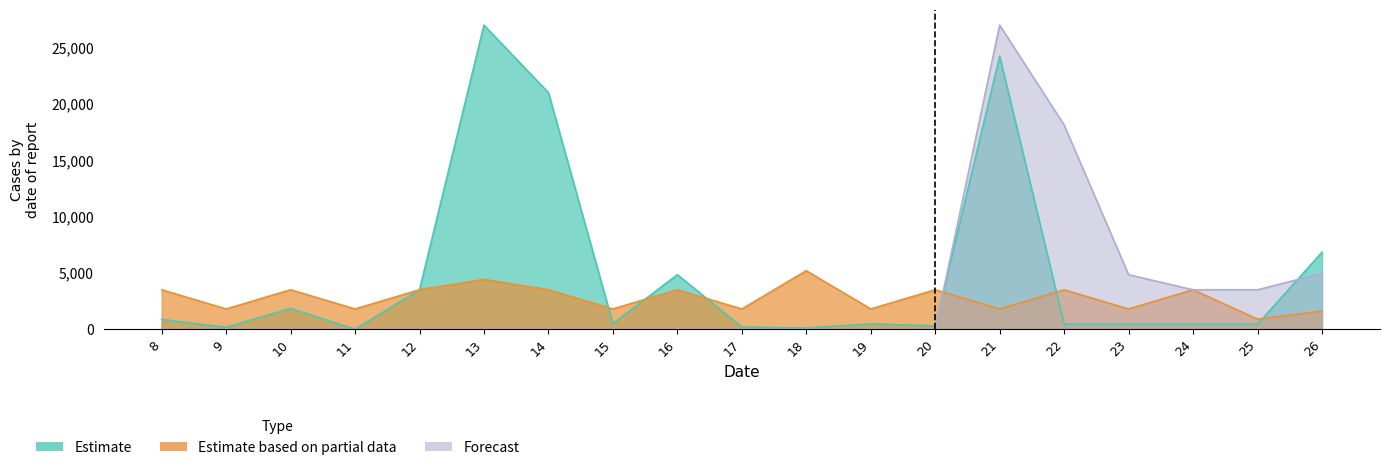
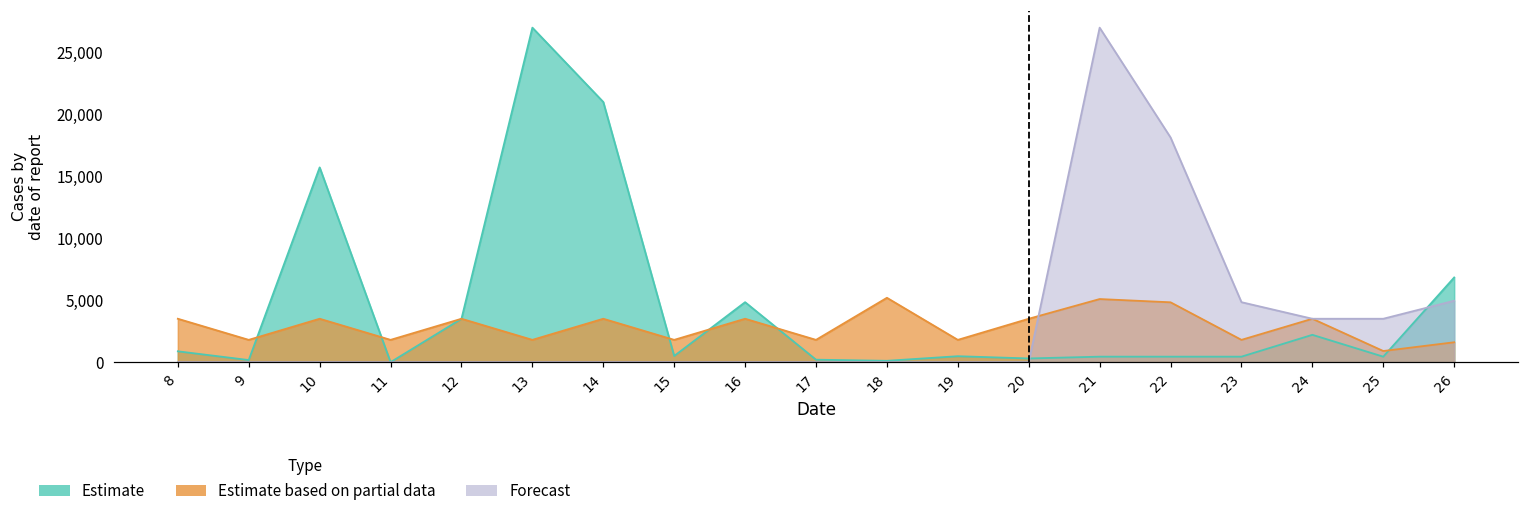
Estimate, 10: 1,900 -> 15,700
Estimate based on partial data, 13: 4,400 -> 1,800
Estimate, 21: 24,200 -> 400
Estimate based on partial data, 21: 1,800 -> 5,100
Estimate based on partial data, 22: 3,500 -> 4,800
Estimate, 24: 400 -> 2,200
